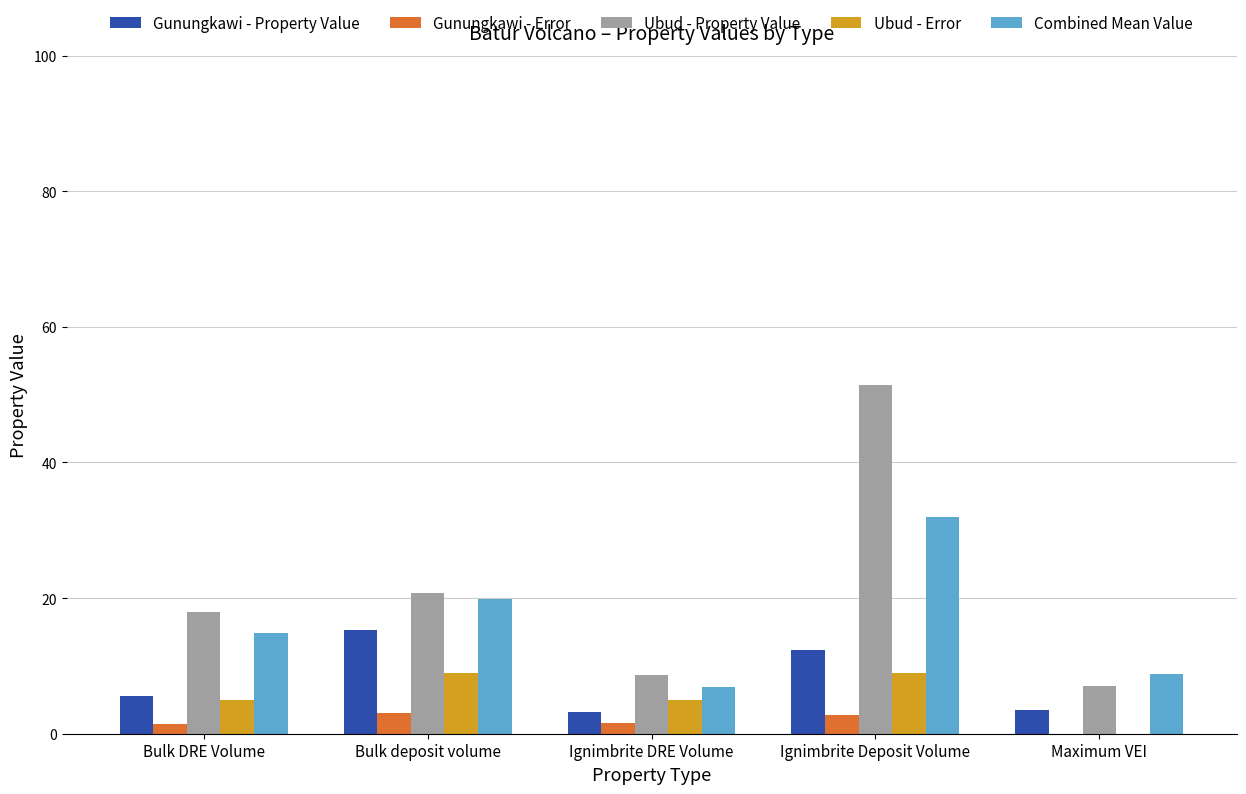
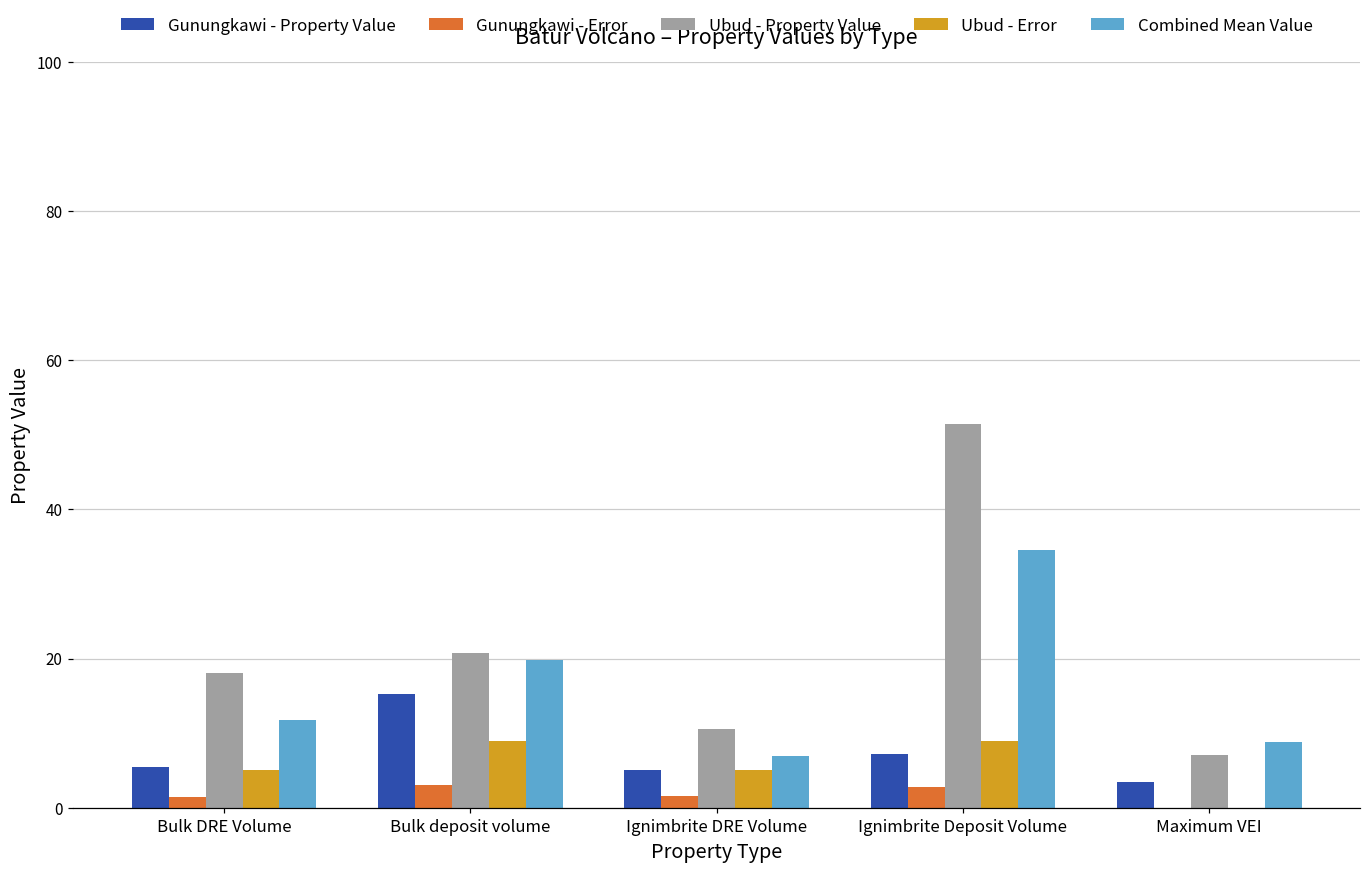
Combined Mean Value, Bulk DRE Volume: 15 -> 12
Gunungkawi - Property Value, Ignimbrite DRE Volume: 3 -> 5
Ubud - Property Value, Ignimbrite DRE Volume: 9 -> 11
Gunungkawi - Property Value, Ignimbrite Deposit Volume: 12 -> 7
Combined Mean Value, Ignimbrite Deposit Volume: 32 -> 35
